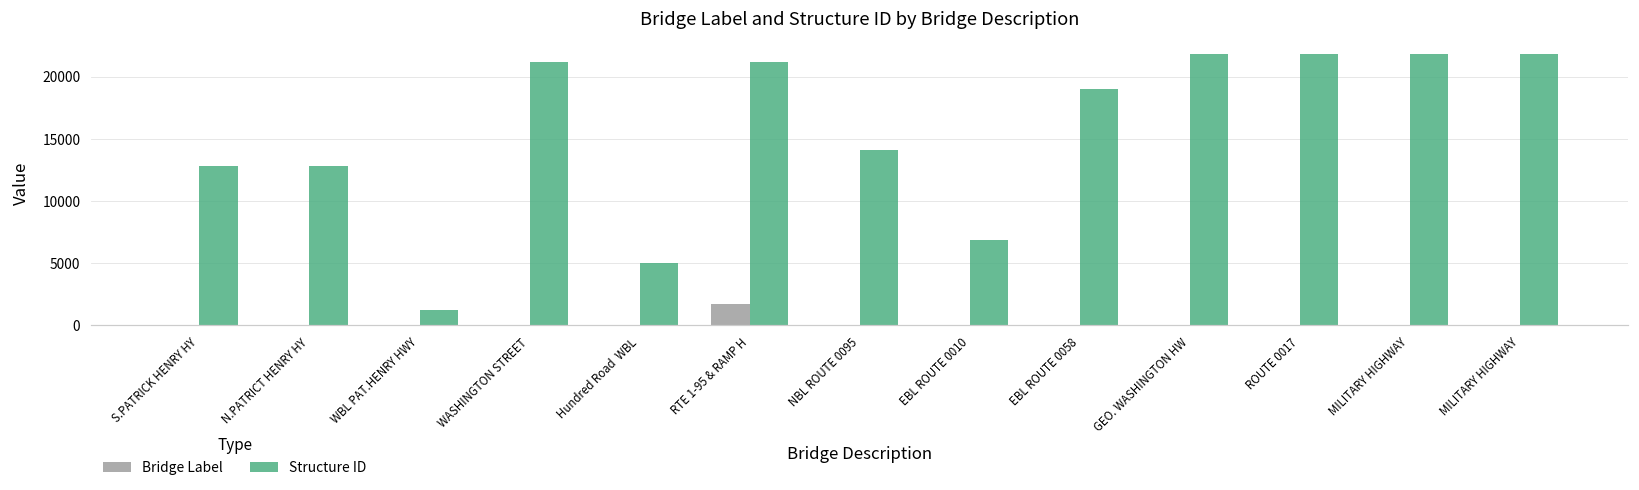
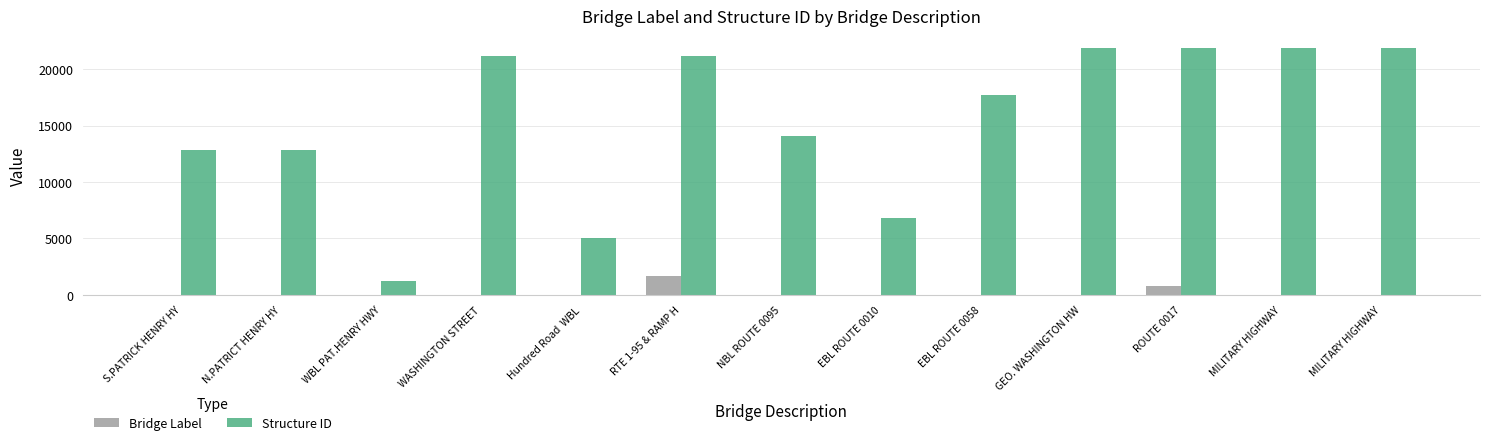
Structure ID, EBL ROUTE 0058: 19000 -> 17700
Bridge Label, ROUTE 0017: 0 -> 800
